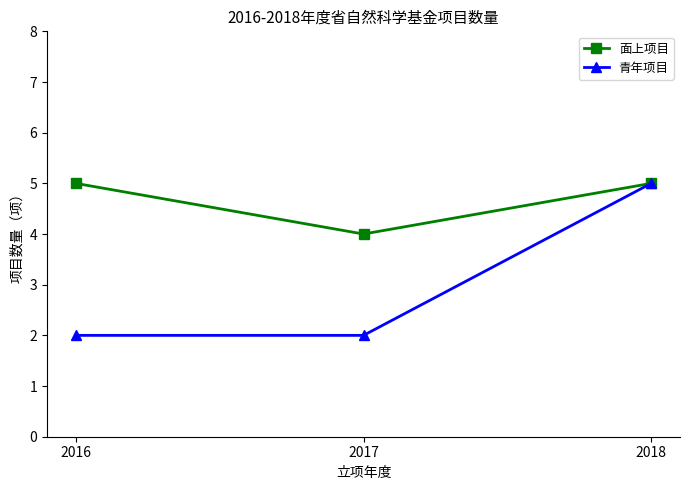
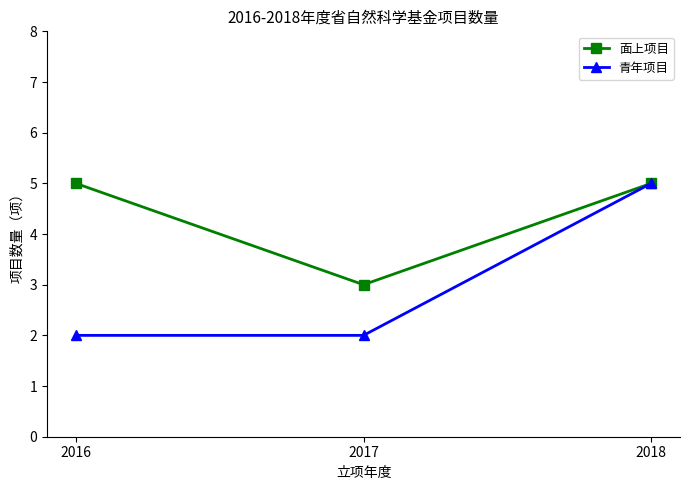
面上项目, 2017: 4 -> 3
